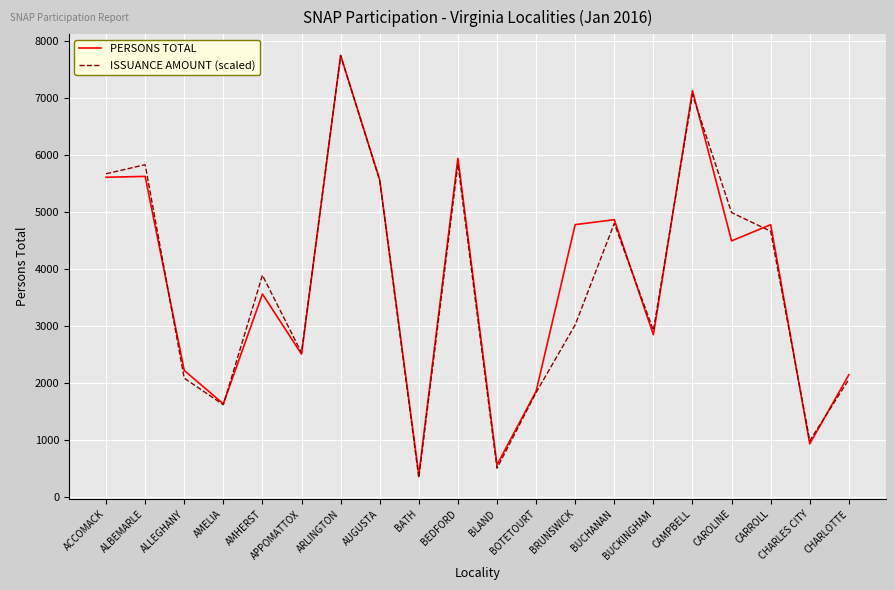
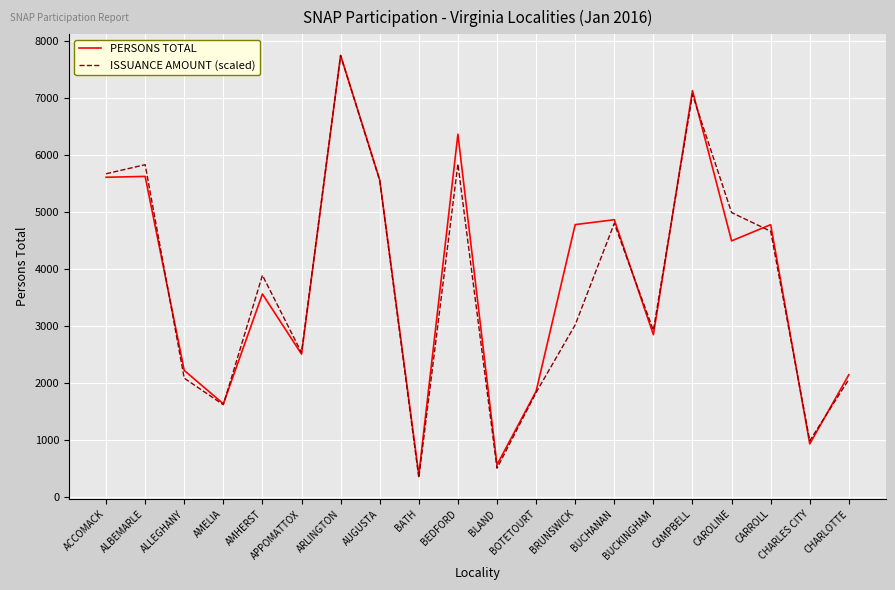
PERSONS TOTAL, BEDFORD: 5900 -> 6400
